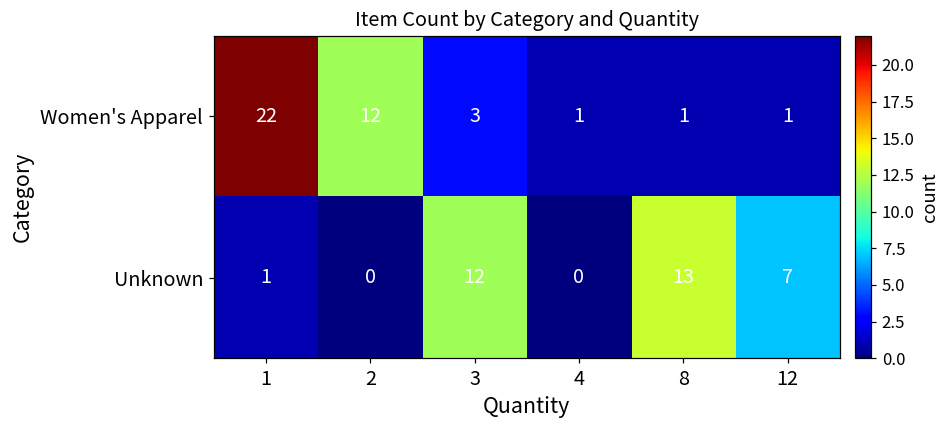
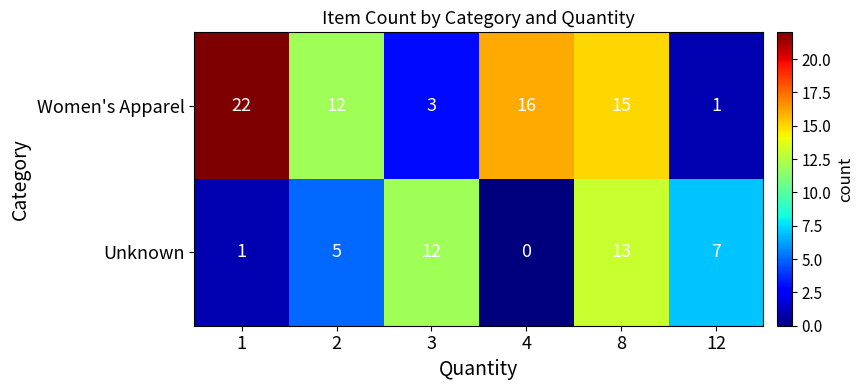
Women's Apparel, 4: 1 -> 16
Women's Apparel, 8: 1 -> 15
Unknown, 2: 0 -> 5
